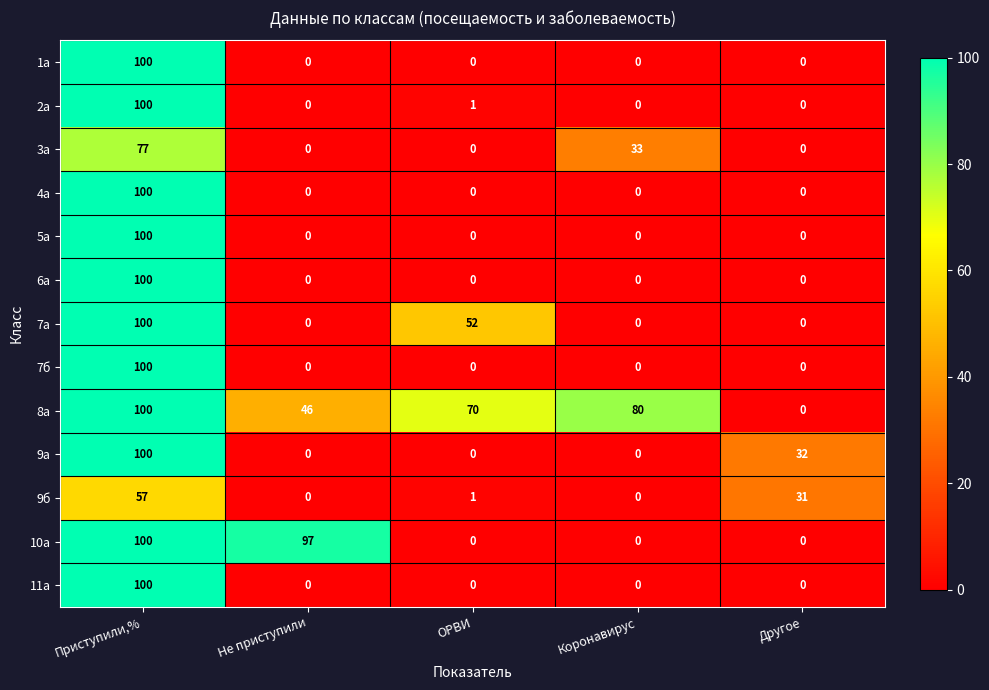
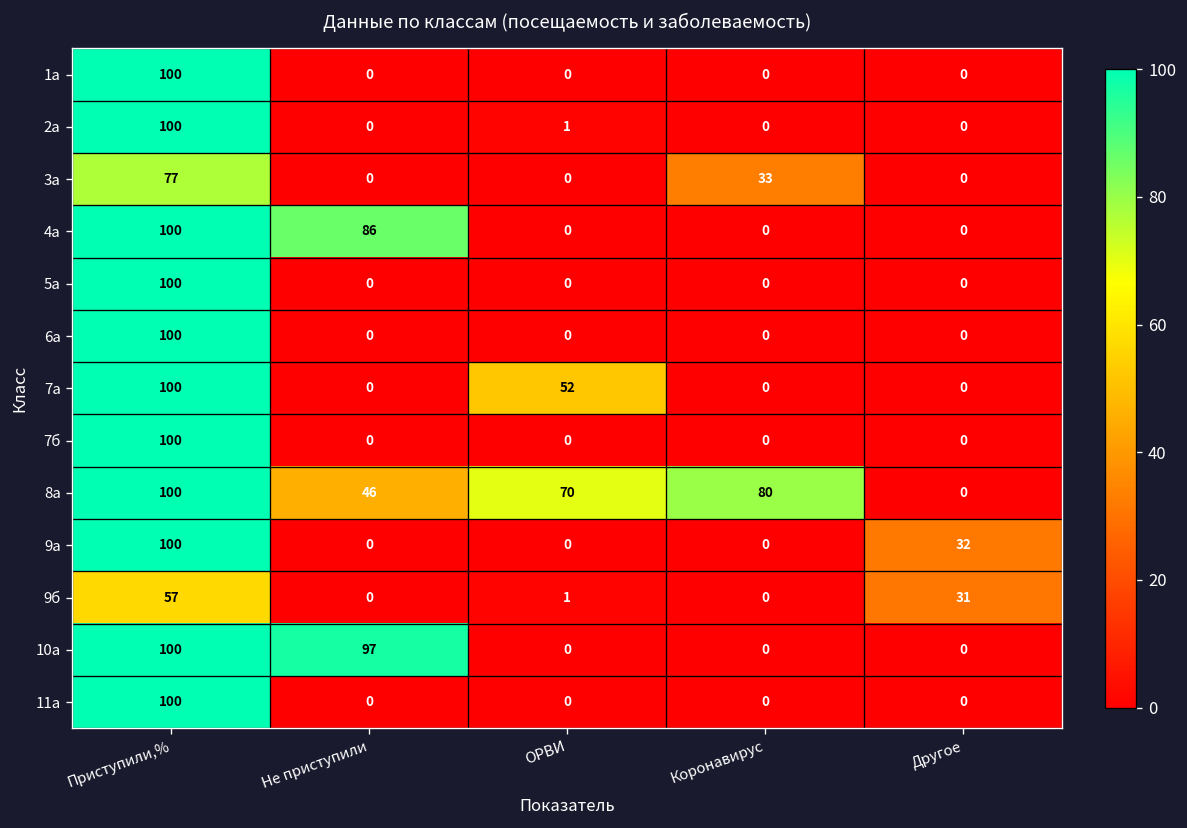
4а, Не приступили: 0 -> 86
